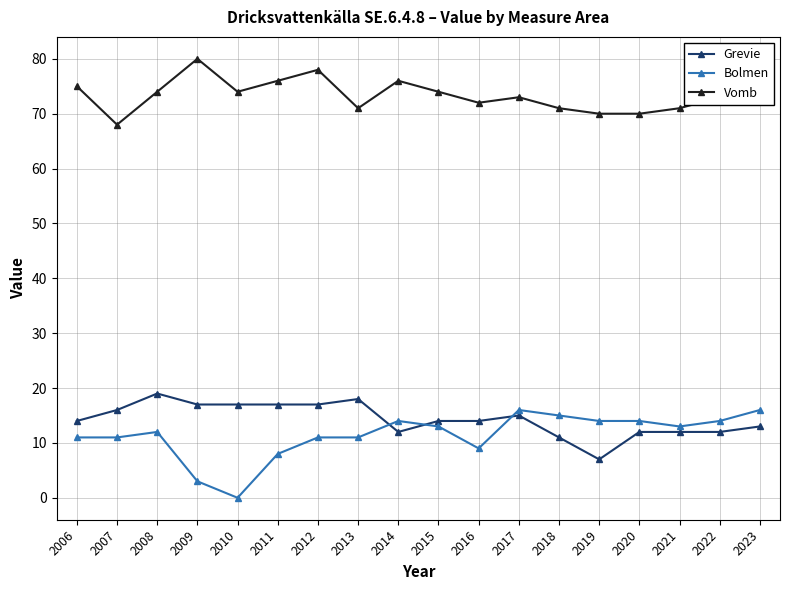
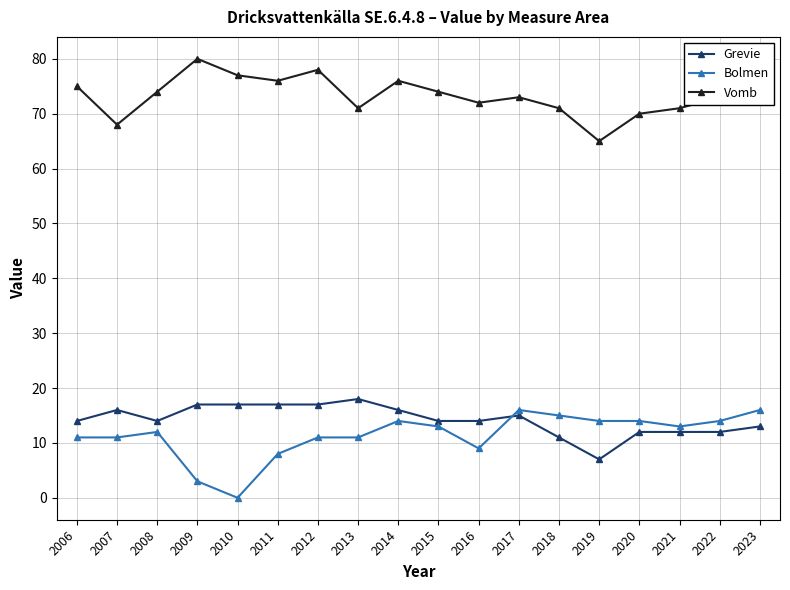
Grevie, 2008: 19 -> 14
Vomb, 2010: 74 -> 77
Grevie, 2014: 12 -> 16
Vomb, 2019: 70 -> 65
